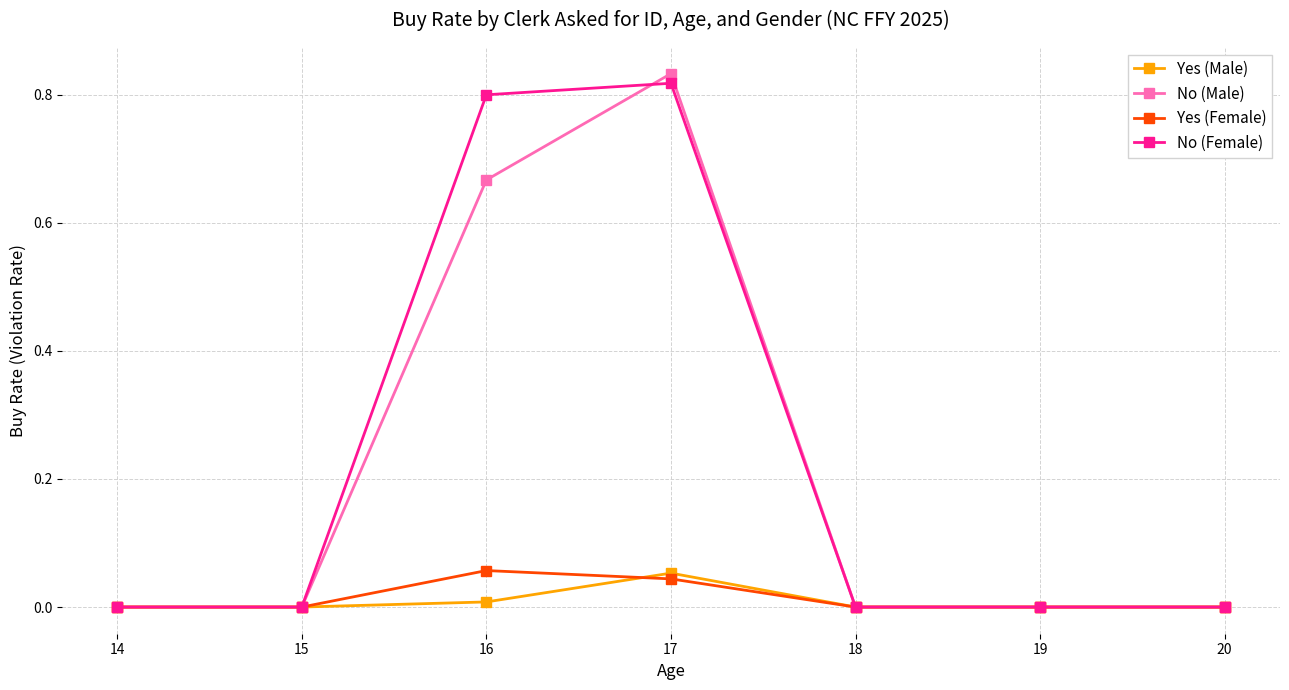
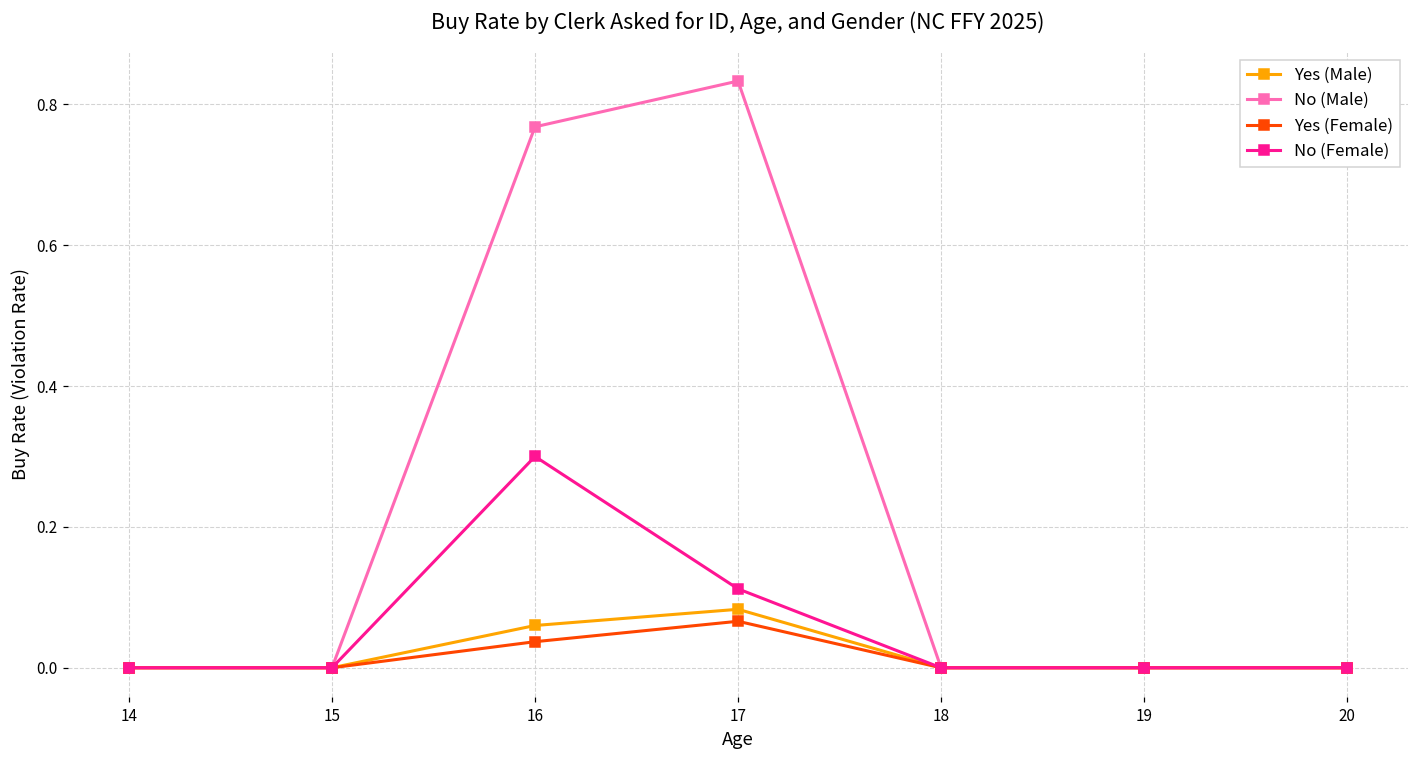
Yes (Male), 16: 0.01 -> 0.06
No (Male), 16: 0.67 -> 0.77
Yes (Female), 16: 0.06 -> 0.04
No (Female), 16: 0.8 -> 0.3
Yes (Male), 17: 0.05 -> 0.08
Yes (Female), 17: 0.04 -> 0.07
No (Female), 17: 0.82 -> 0.11
